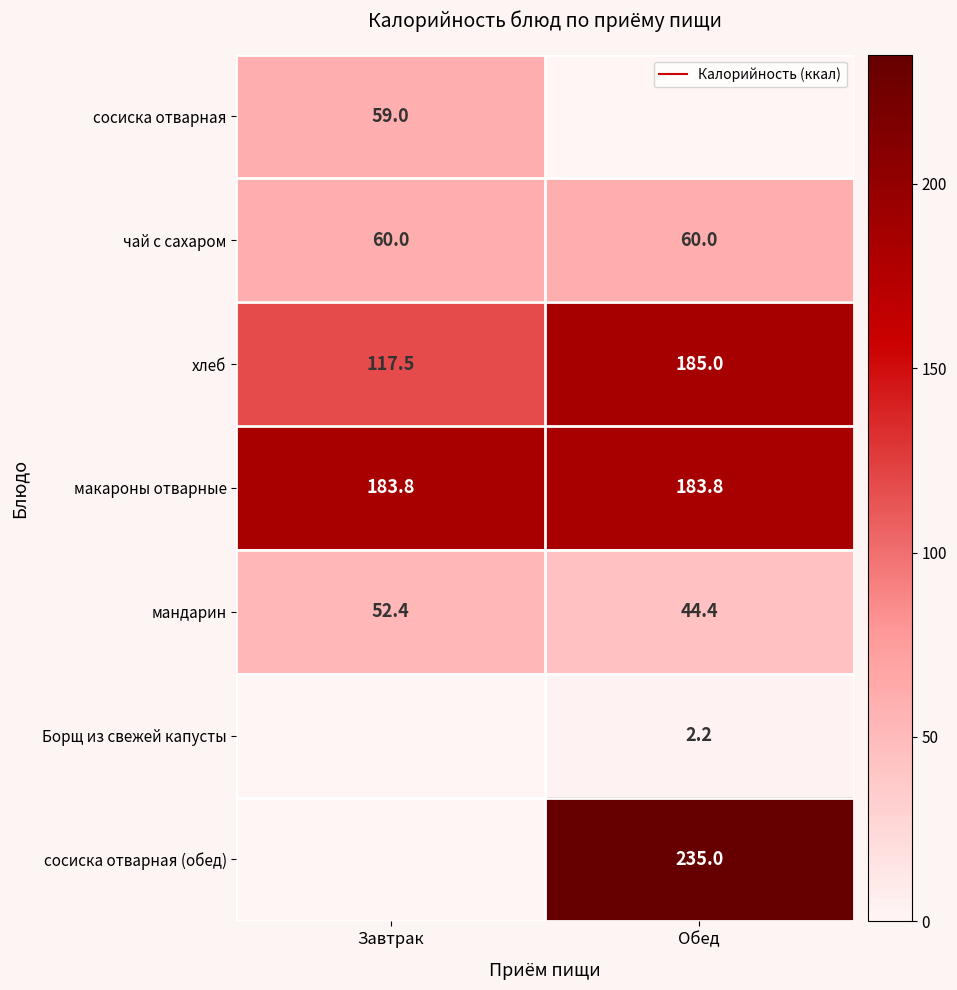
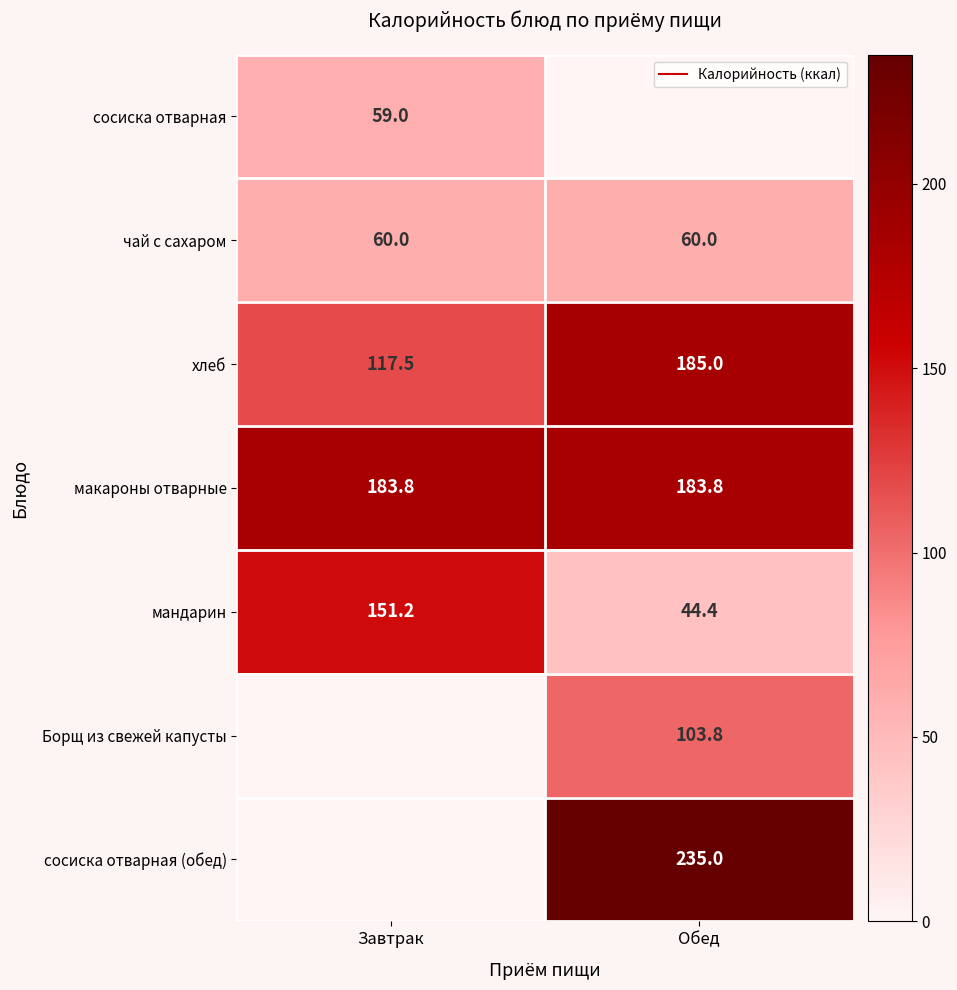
мандарин, Завтрак: 52.4 -> 151.2
Борщ из свежей капусты, Обед: 2.2 -> 103.8
